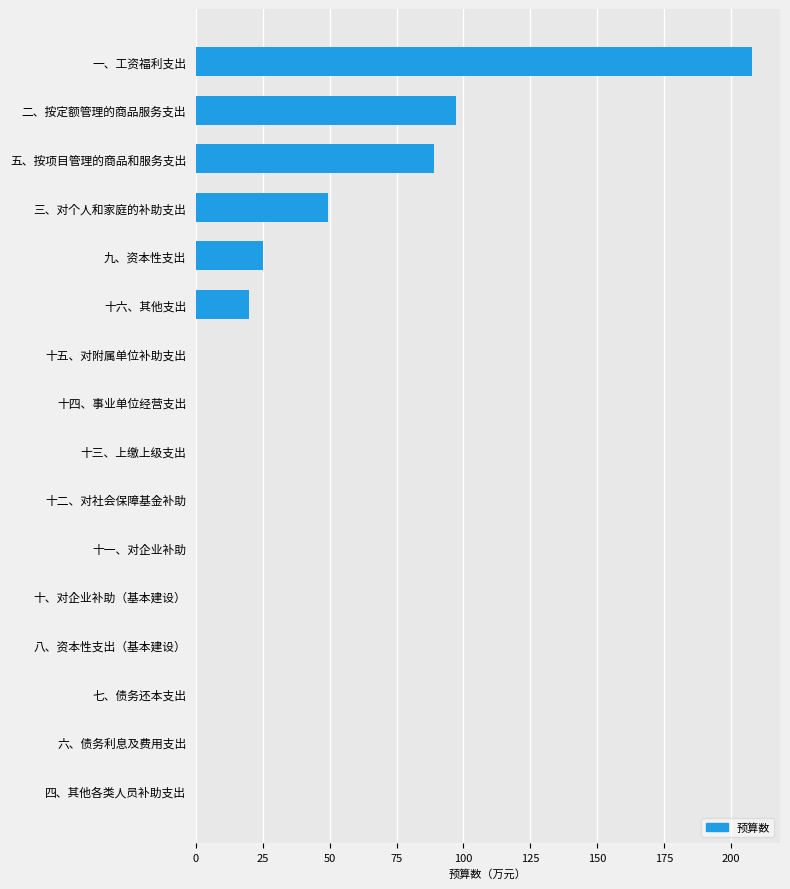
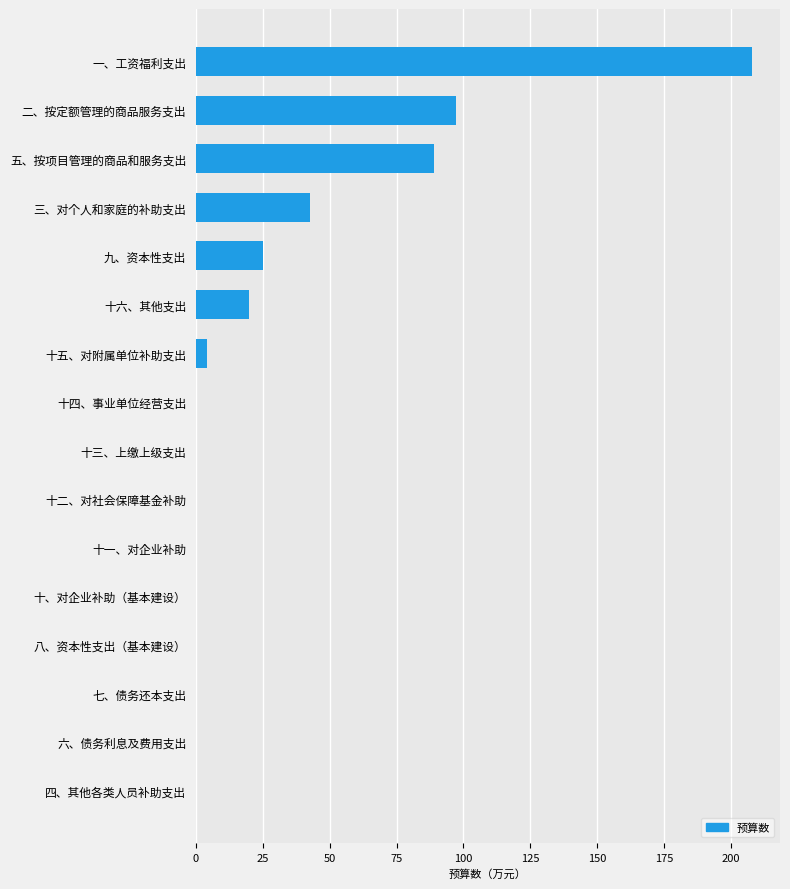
三、对个人和家庭的补助支出: 49 -> 43
十五、对附属单位补助支出: 0 -> 4
